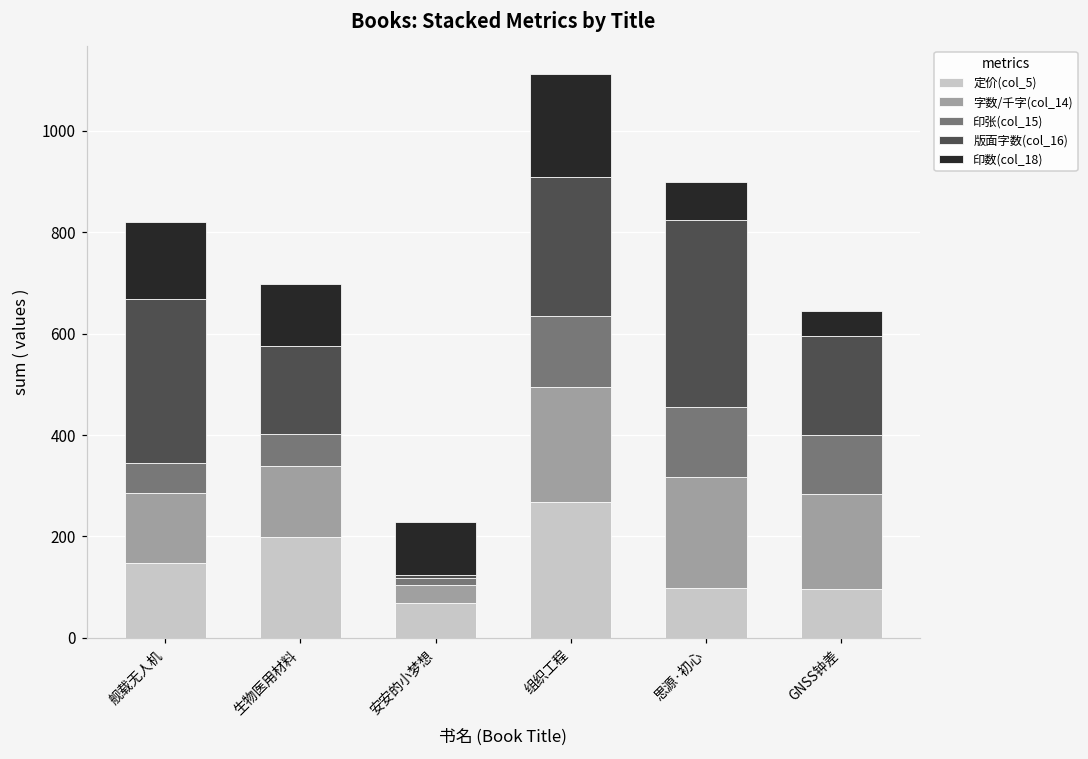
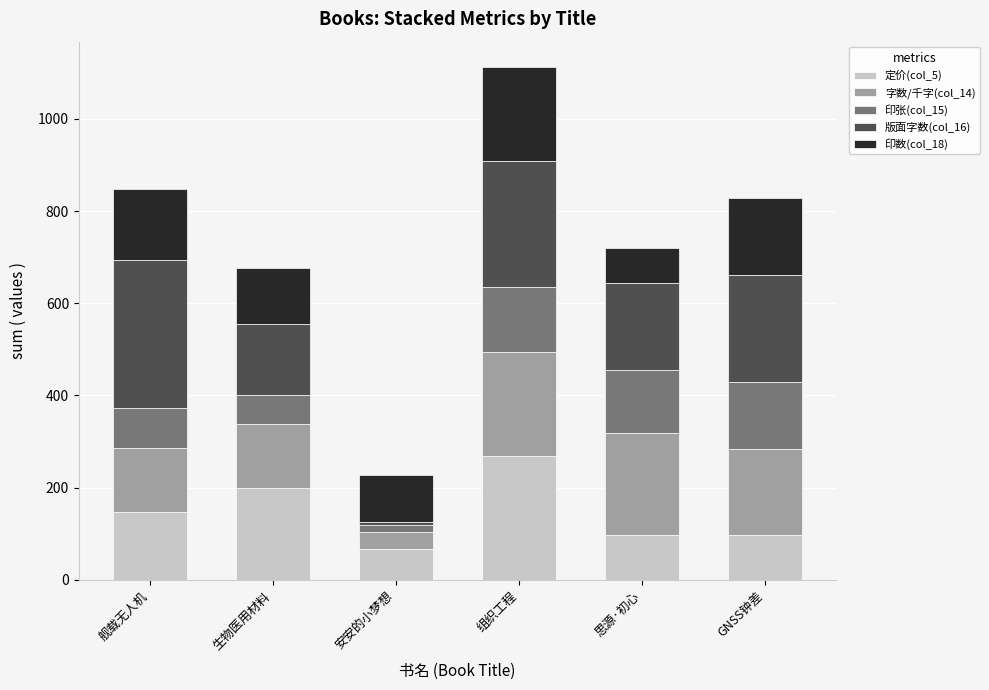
印张(col_15), 舰载无人机: 60 -> 90
版面字数(col_16), 生物医用材料: 170 -> 150
版面字数(col_16), 思源·初心: 370 -> 190
印张(col_15), GNSS钟差: 120 -> 150
版面字数(col_16), GNSS钟差: 200 -> 230
印数(col_18), GNSS钟差: 50 -> 170
